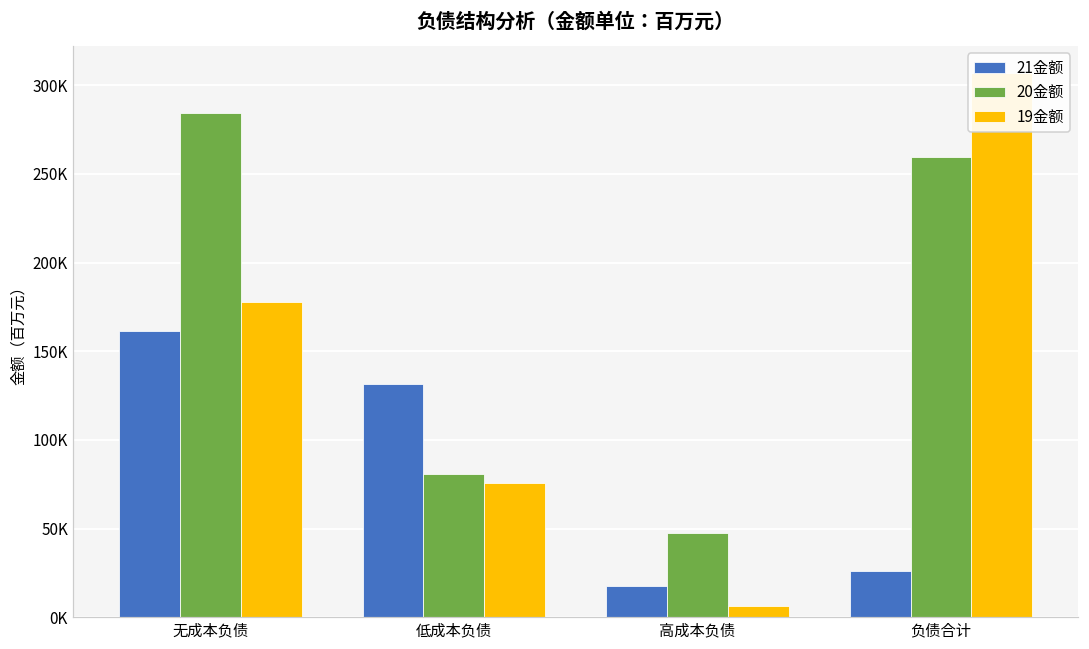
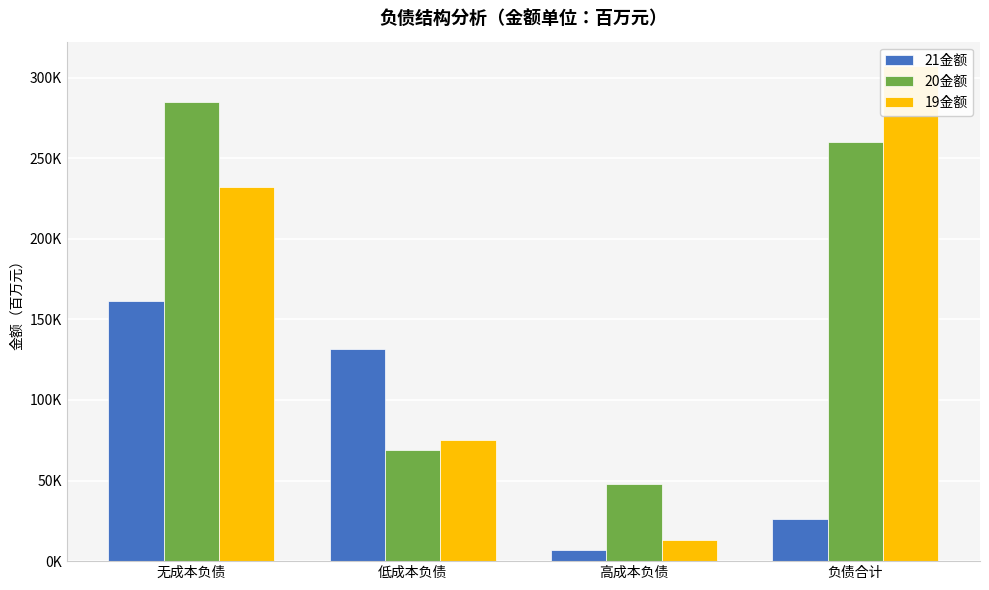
19金额, 无成本负债: 178000 -> 232000
20金额, 低成本负债: 81000 -> 69000
21金额, 高成本负债: 18000 -> 7000
19金额, 高成本负债: 7000 -> 13000
